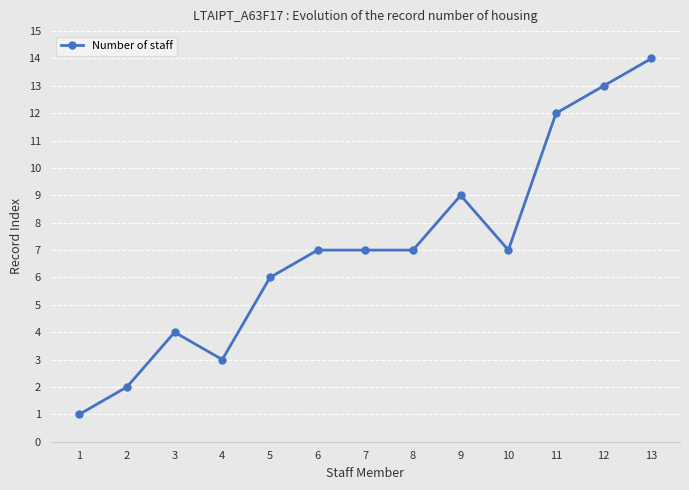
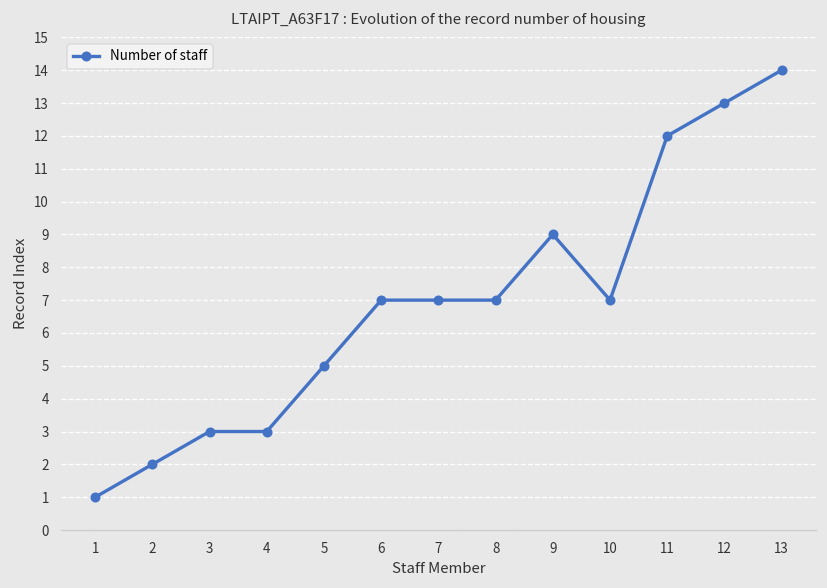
3: 4 -> 3
5: 6 -> 5
